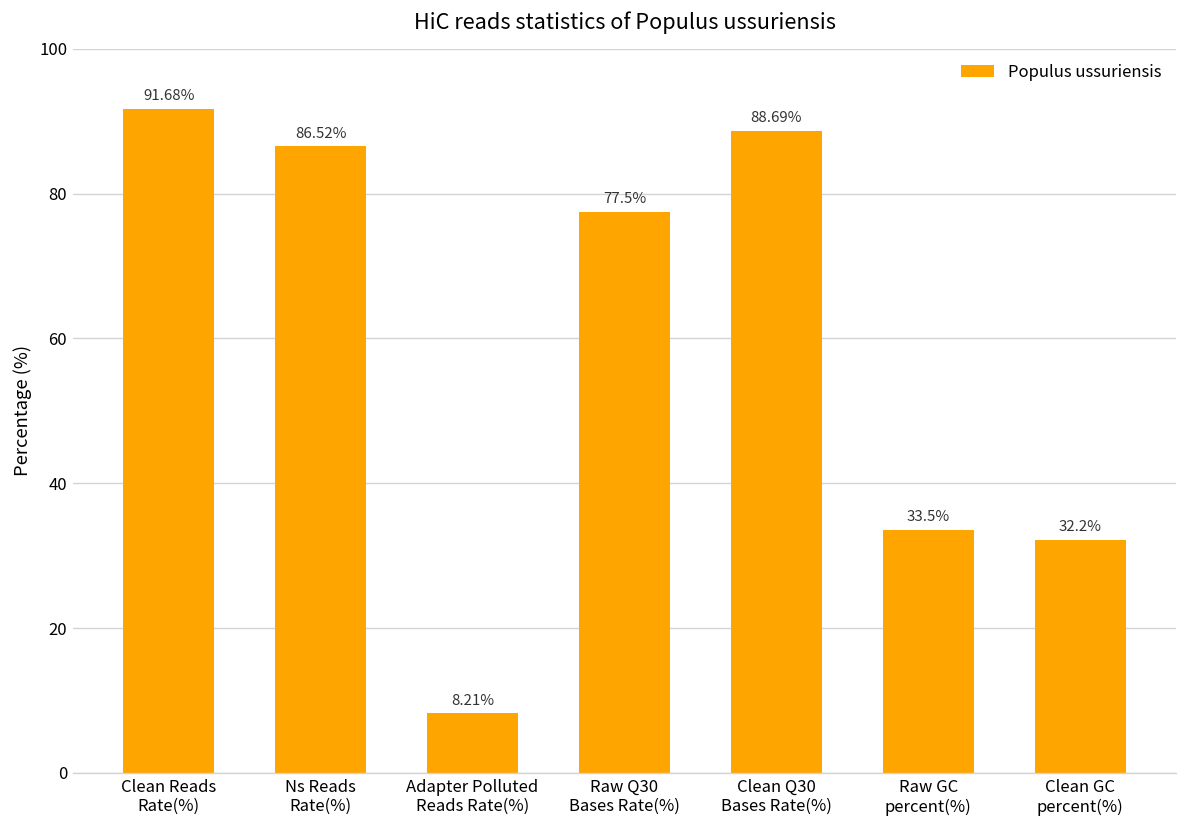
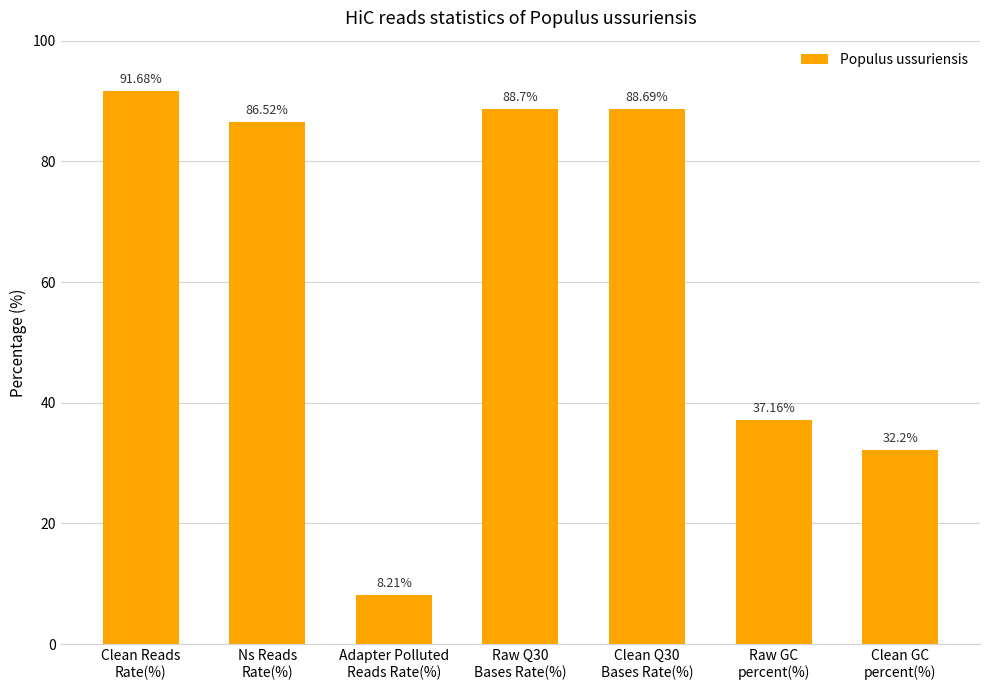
Raw Q30 Bases Rate(%): 77.5% -> 88.7%
Raw GC percent(%): 33.5% -> 37.16%
